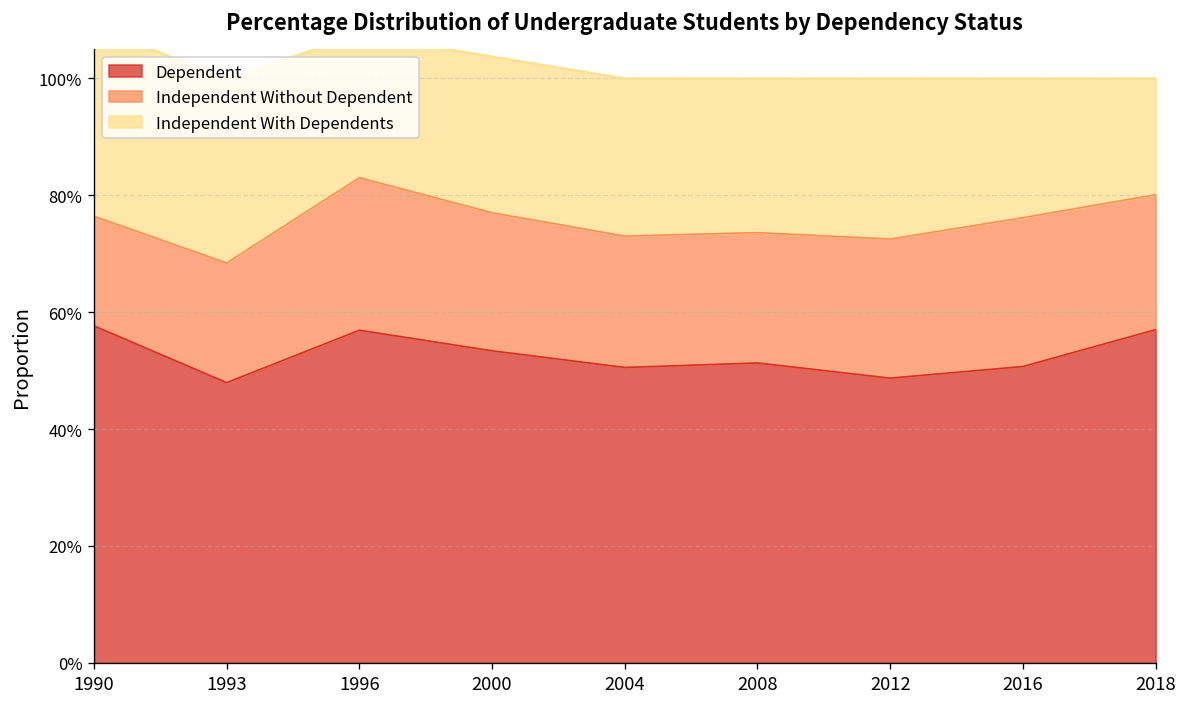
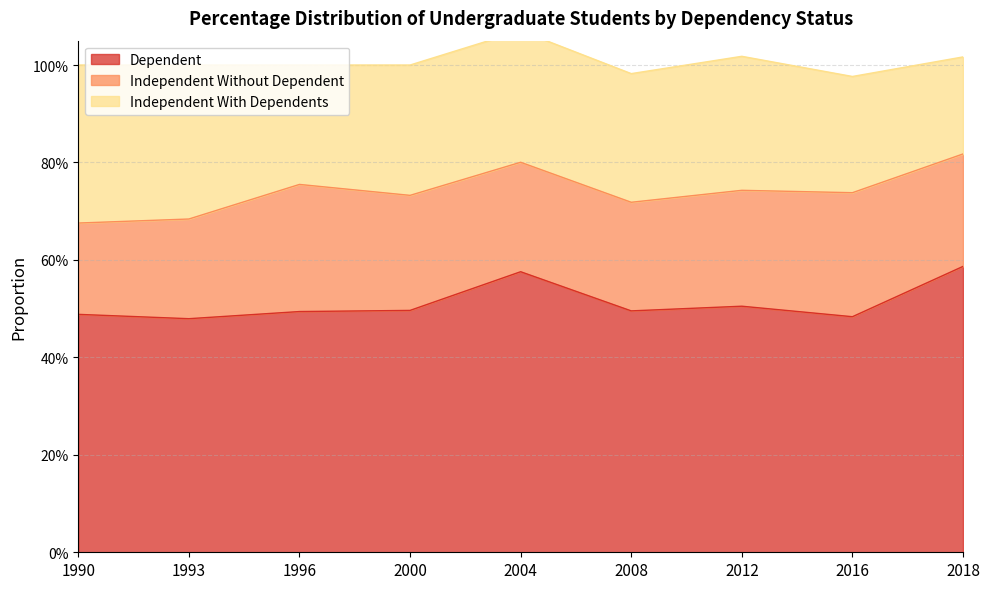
Dependent, 1990: 58% -> 49%
Dependent, 1996: 57% -> 49%
Dependent, 2000: 53% -> 50%
Dependent, 2004: 51% -> 58%
Dependent, 2008: 51% -> 50%
Dependent, 2012: 49% -> 51%
Dependent, 2016: 51% -> 48%
Dependent, 2018: 57% -> 59%
